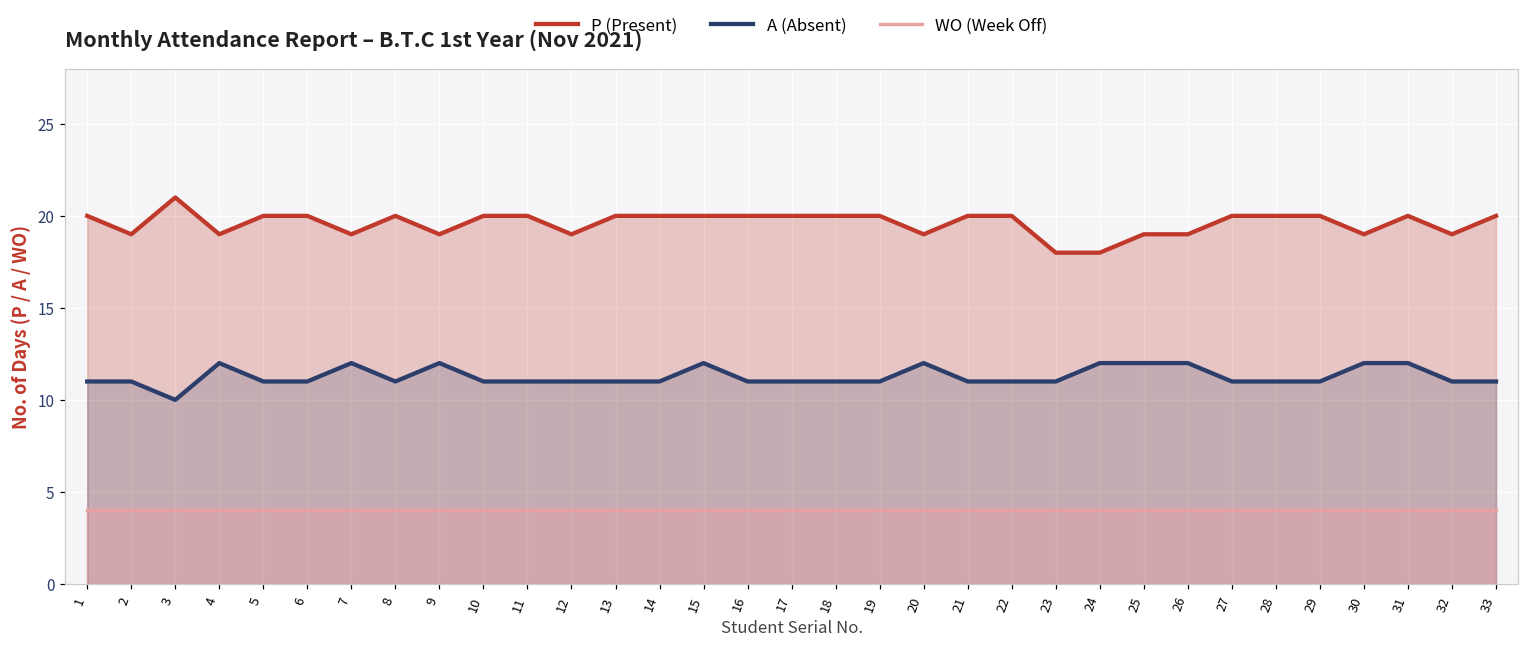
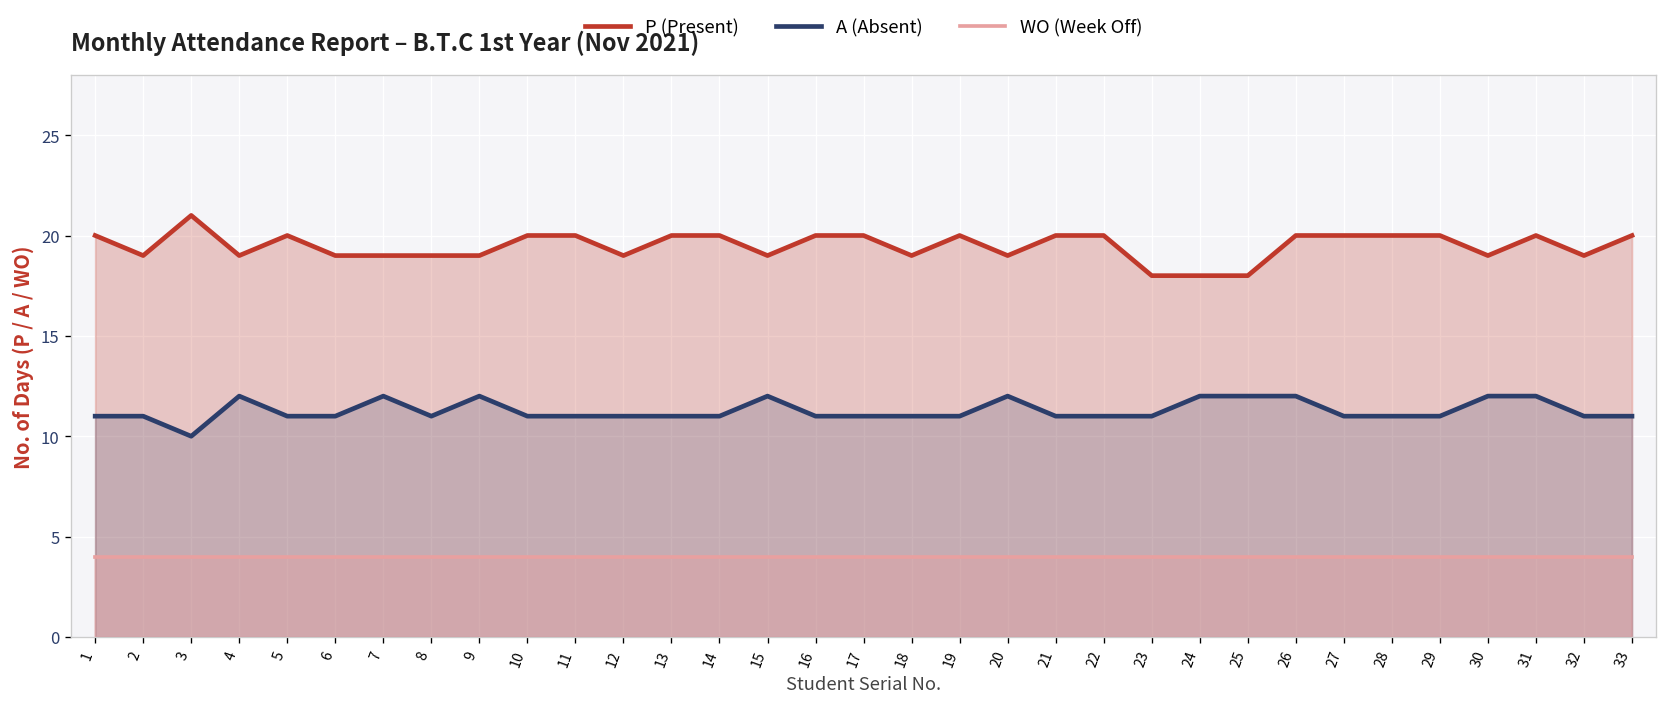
P (Present), 6: 20 -> 19
P (Present), 8: 20 -> 19
P (Present), 15: 20 -> 19
P (Present), 18: 20 -> 19
P (Present), 25: 19 -> 18
P (Present), 26: 19 -> 20
